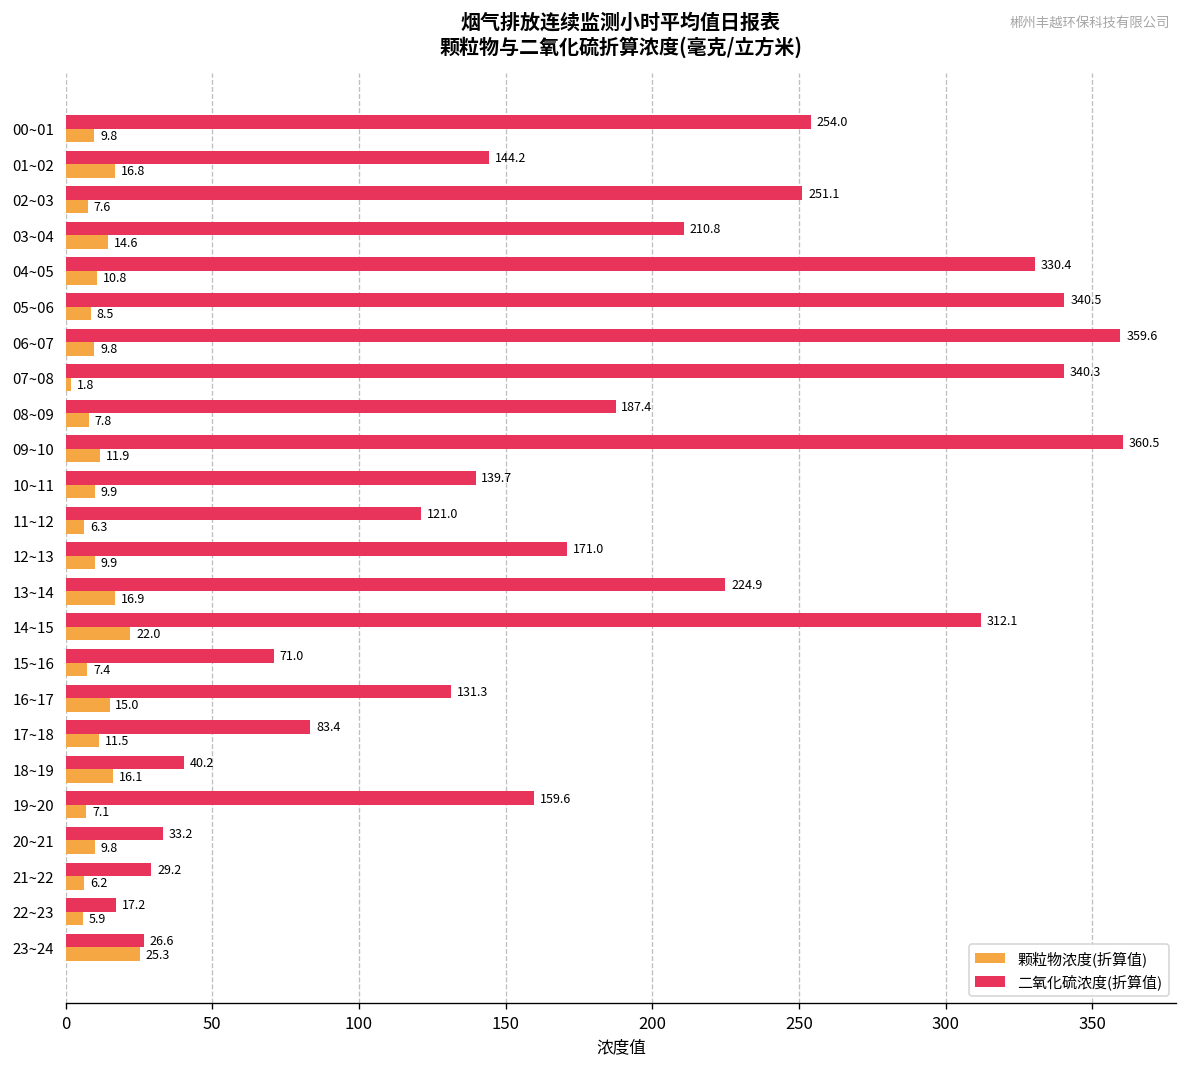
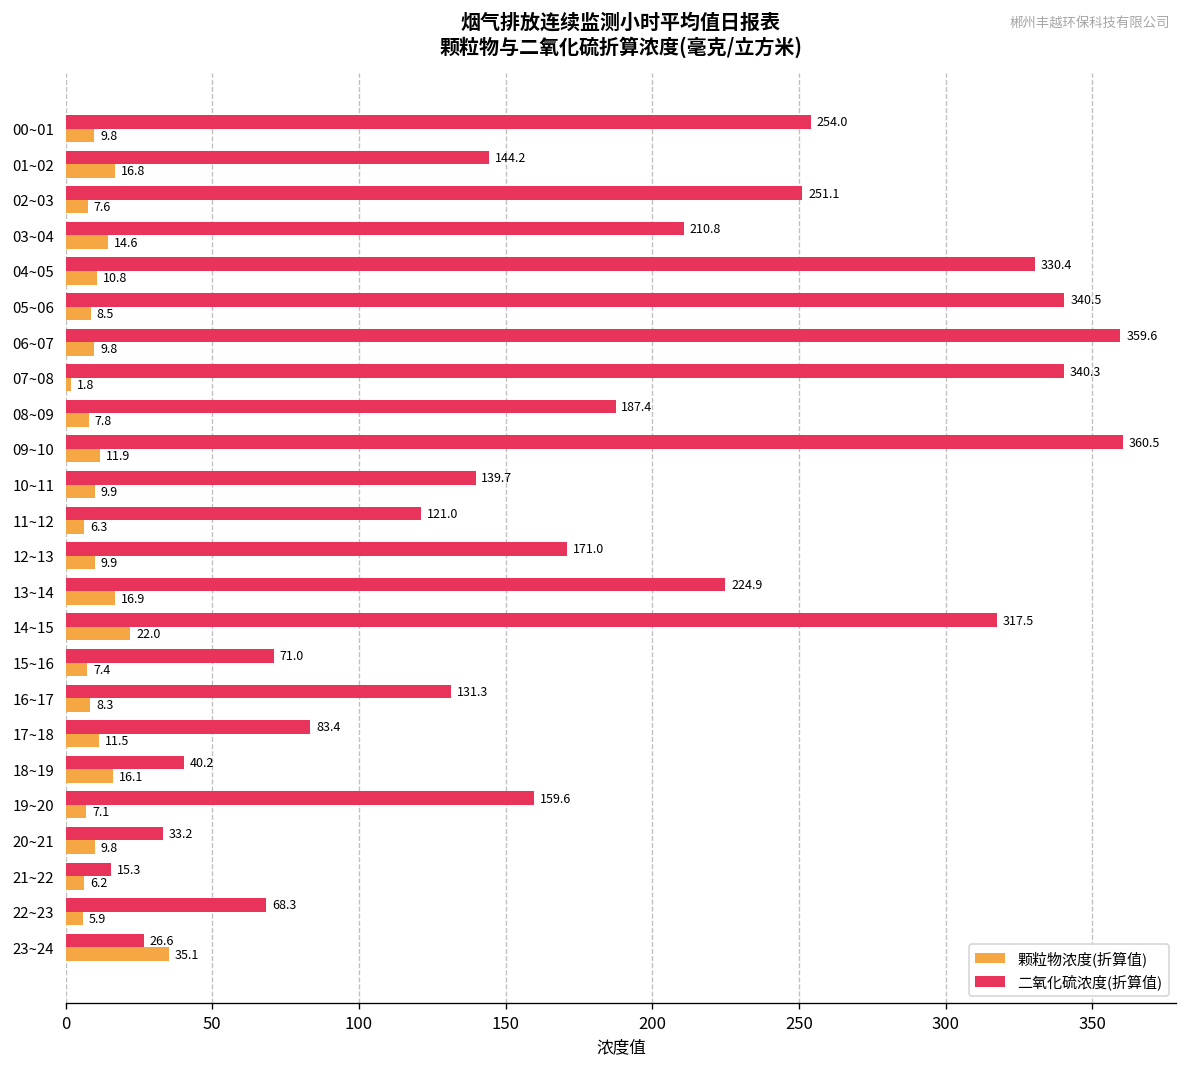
二氧化硫浓度(折算值), 14~15: 312.1 -> 317.5
颗粒物浓度(折算值), 16~17: 15.0 -> 8.3
二氧化硫浓度(折算值), 21~22: 29.2 -> 15.3
二氧化硫浓度(折算值), 22~23: 17.2 -> 68.3
颗粒物浓度(折算值), 23~24: 25.3 -> 35.1
